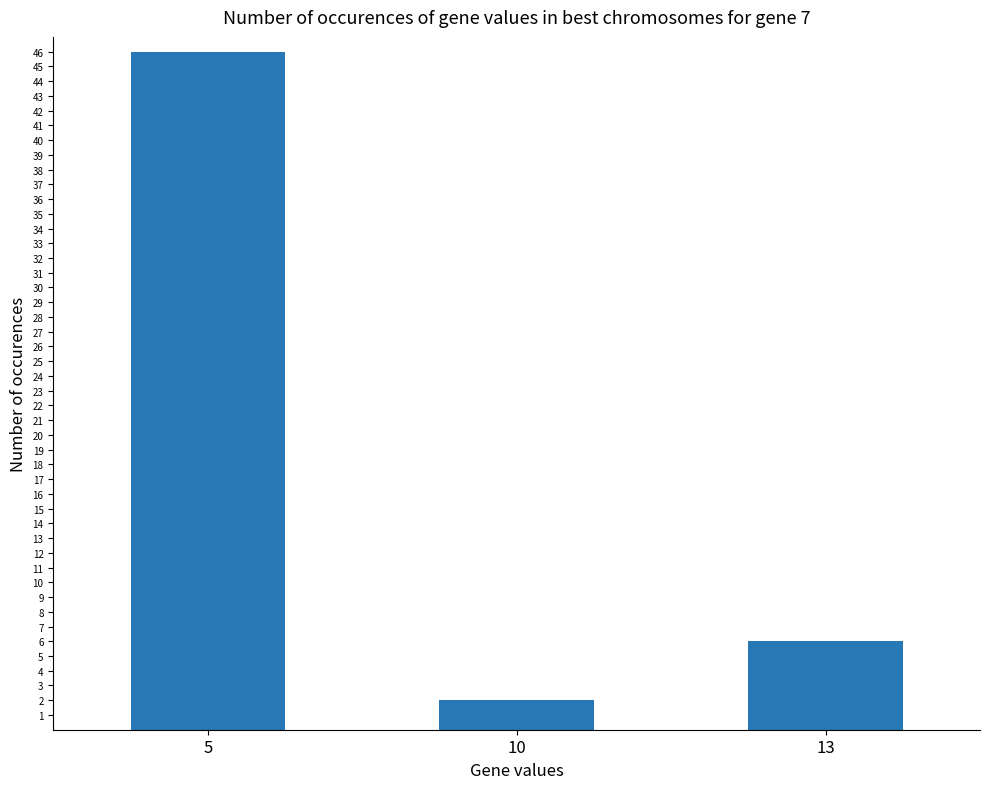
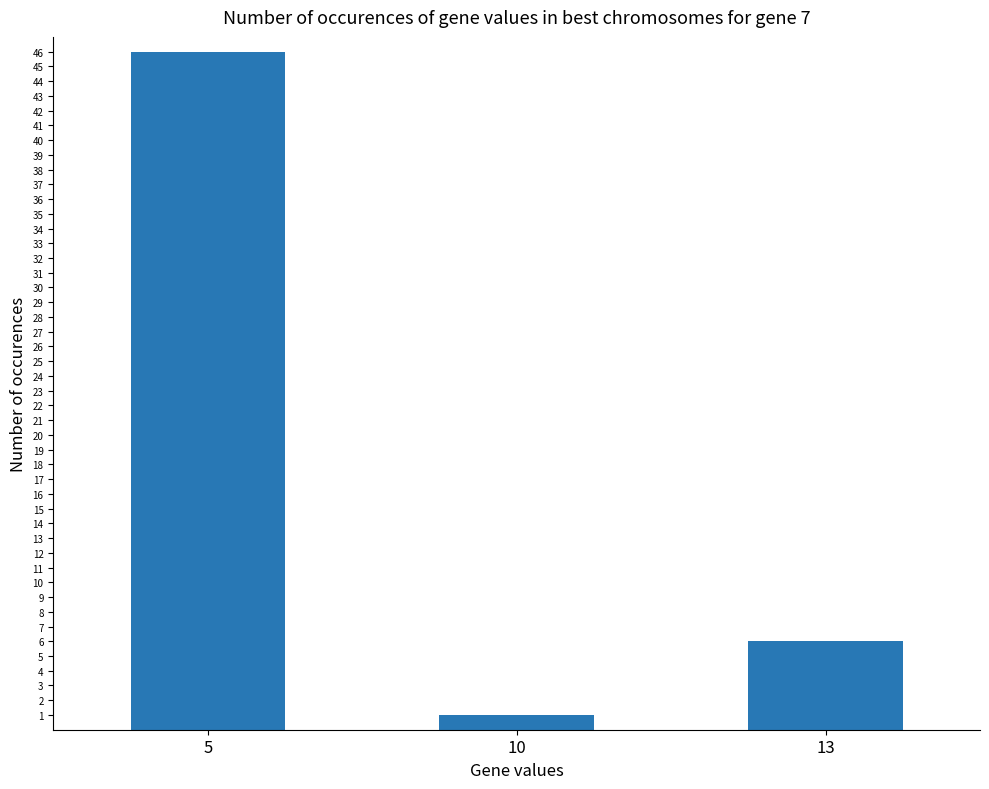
10: 2 -> 1
